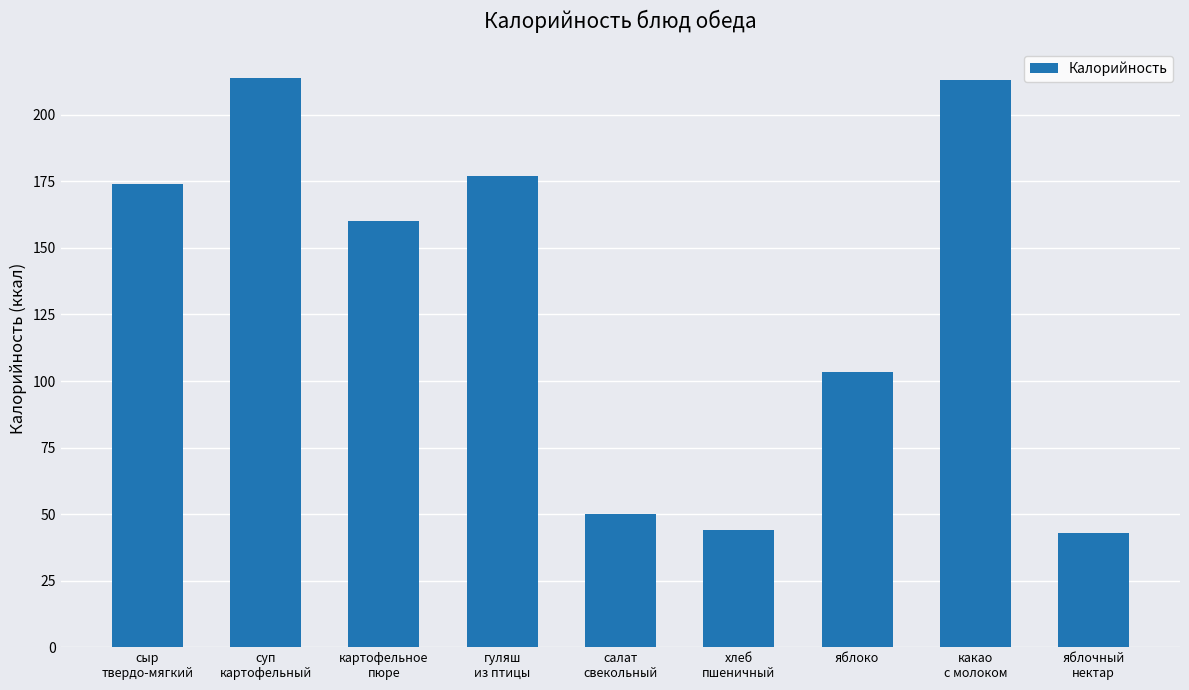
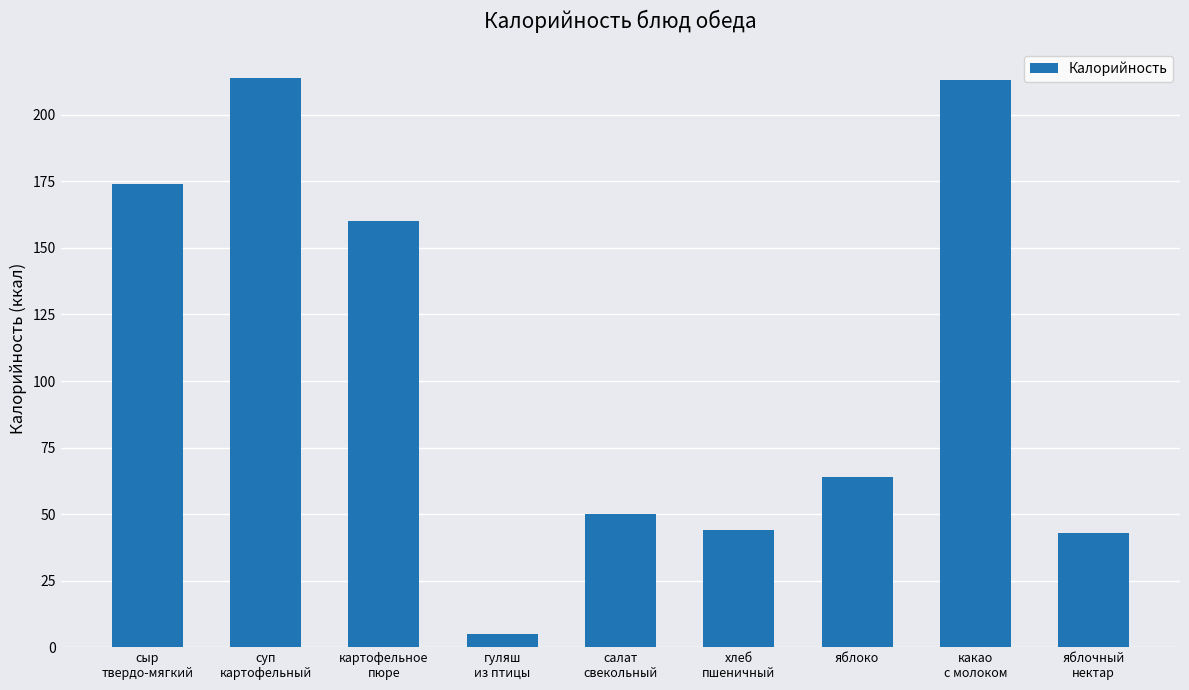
гуляш из птицы: 177 -> 5
яблоко: 103 -> 64
